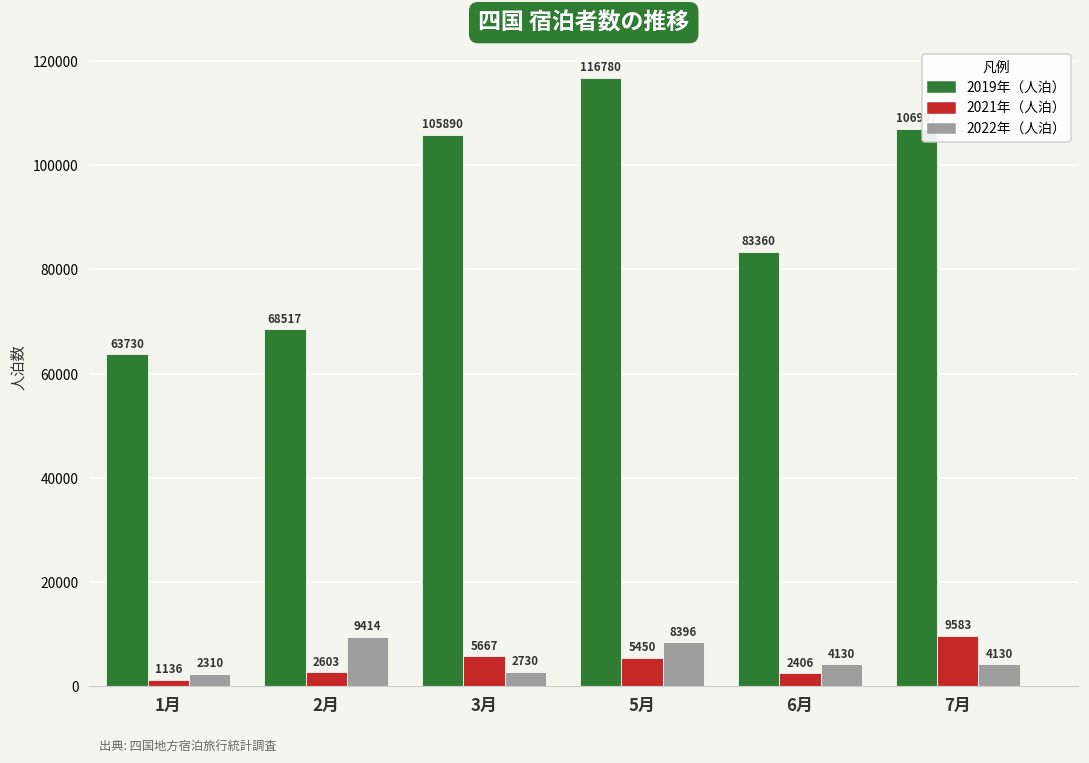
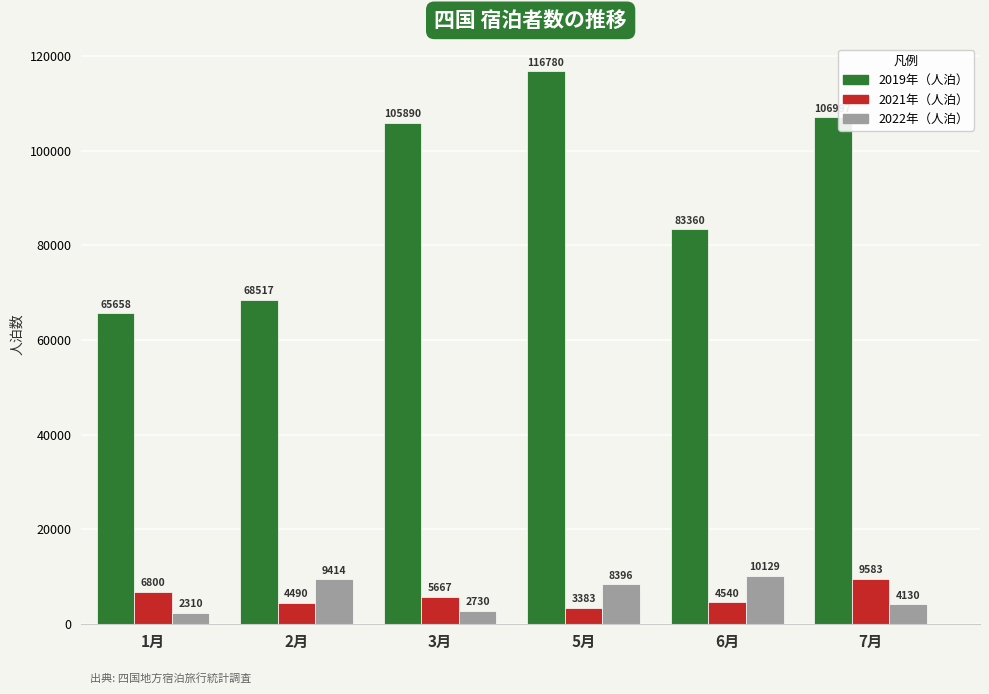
2019年（人泊）, 1月: 63730 -> 65658
2021年（人泊）, 1月: 1136 -> 6800
2021年（人泊）, 2月: 2603 -> 4490
2021年（人泊）, 5月: 5450 -> 3383
2021年（人泊）, 6月: 2406 -> 4540
2022年（人泊）, 6月: 4130 -> 10129
